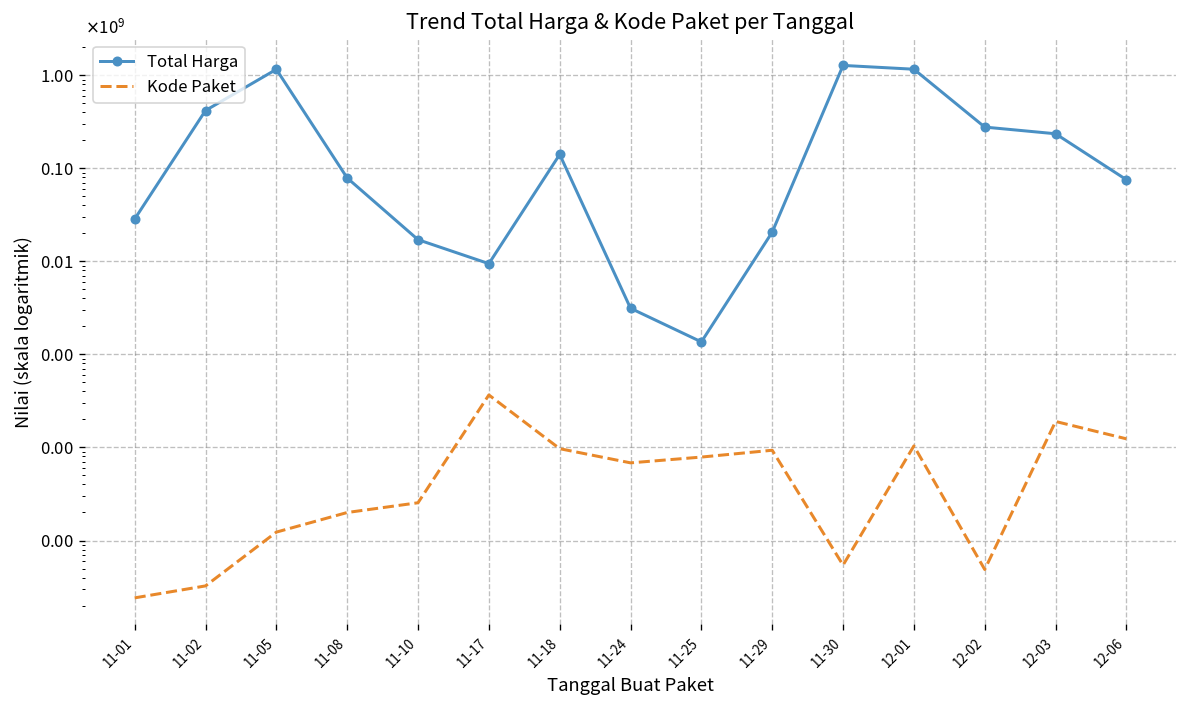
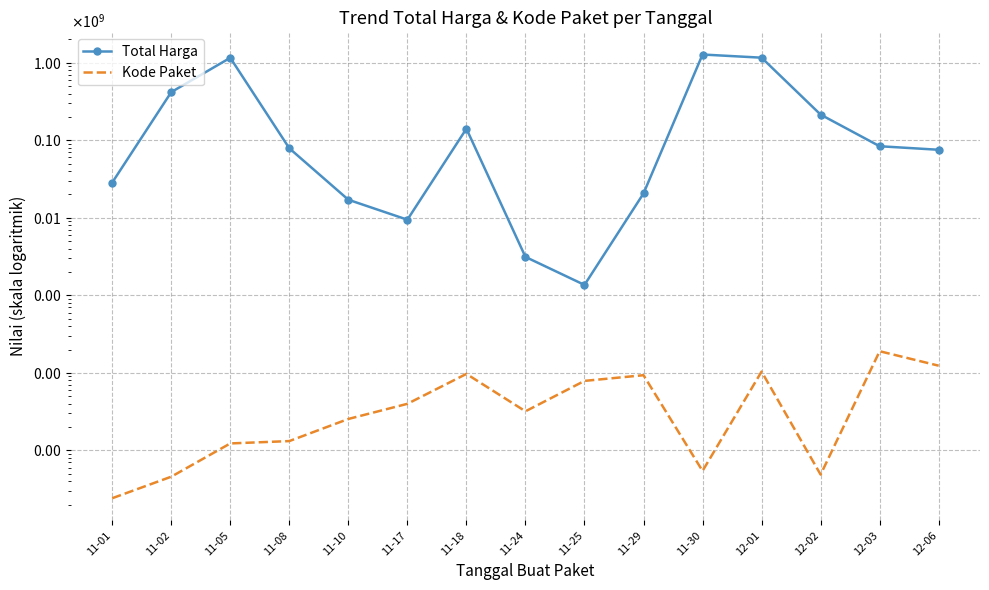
Kode Paket, 11-02: 3300 -> 5000
Kode Paket, 11-08: 20000 -> 13000
Kode Paket, 11-17: 400000 -> 40000
Kode Paket, 11-24: 70000 -> 32000
Total Harga, 12-02: 280000000 -> 210000000
Total Harga, 12-03: 240000000 -> 80000000
